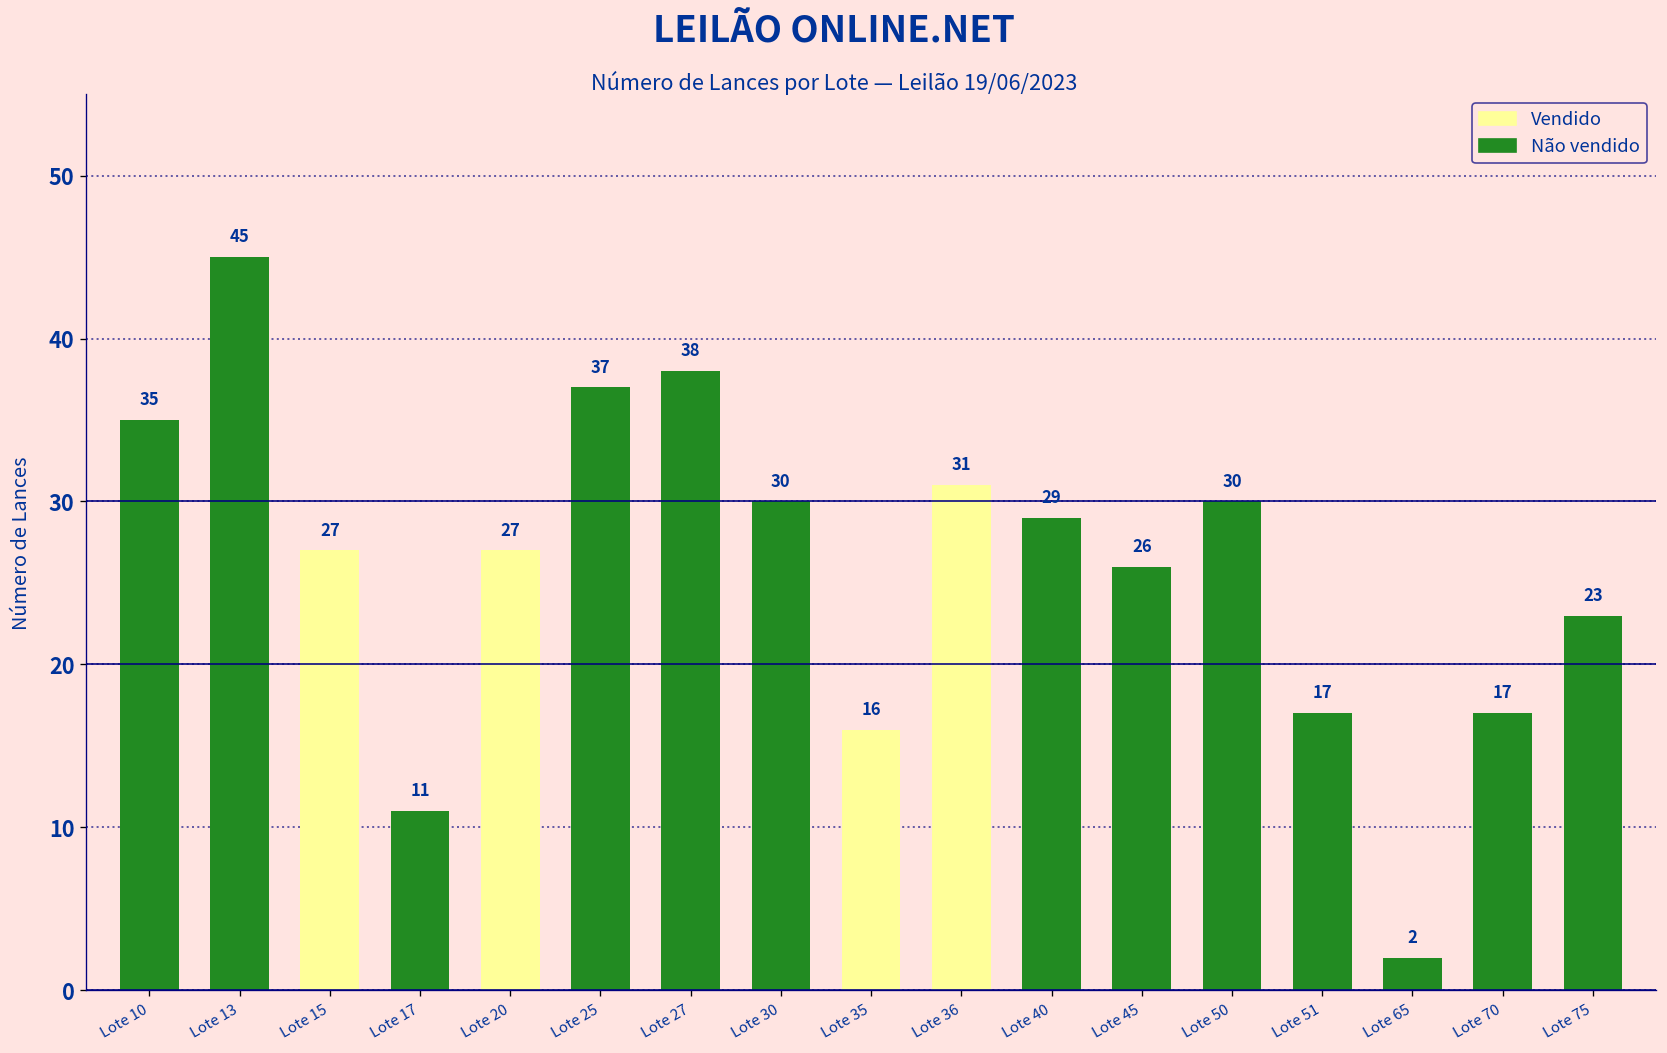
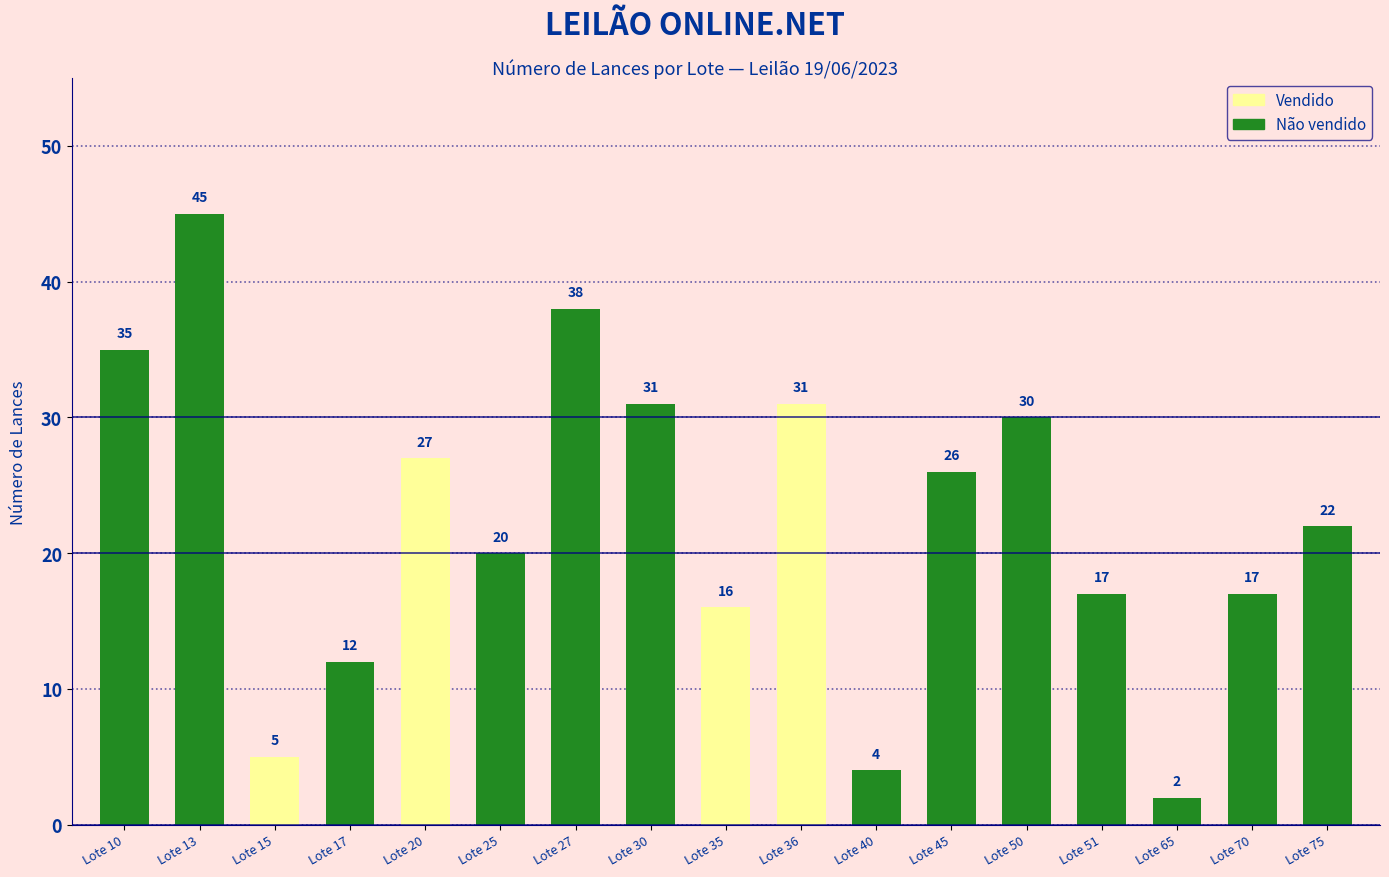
Lote 15: 27 -> 5
Lote 17: 11 -> 12
Lote 25: 37 -> 20
Lote 30: 30 -> 31
Lote 40: 29 -> 4
Lote 75: 23 -> 22
